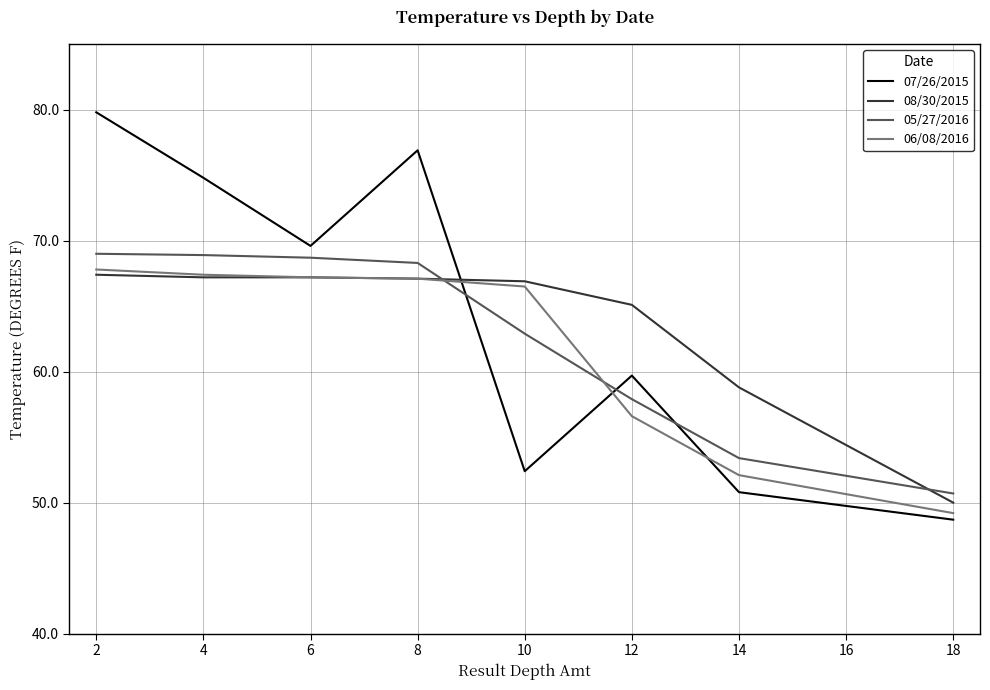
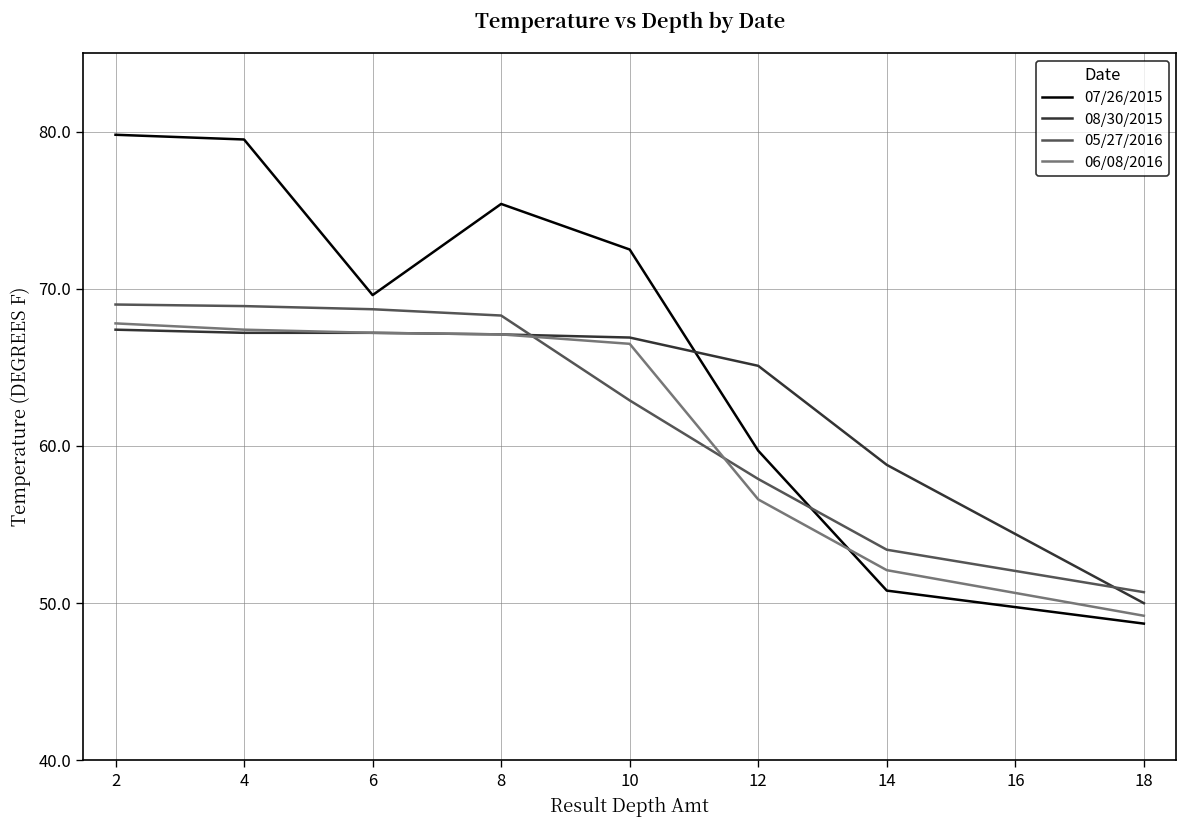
07/26/2015, 4: 74.8 -> 79.5
07/26/2015, 8: 76.9 -> 75.4
07/26/2015, 10: 52.4 -> 72.5
